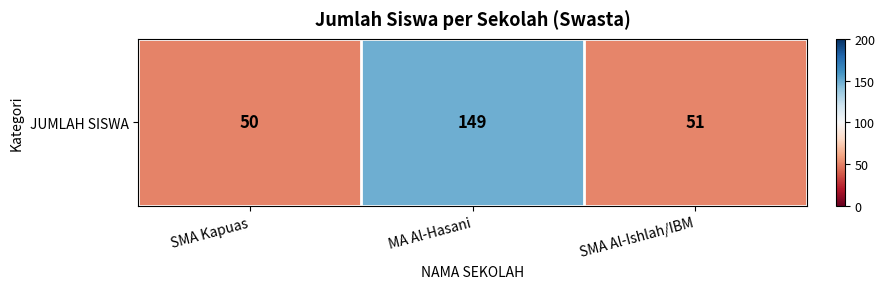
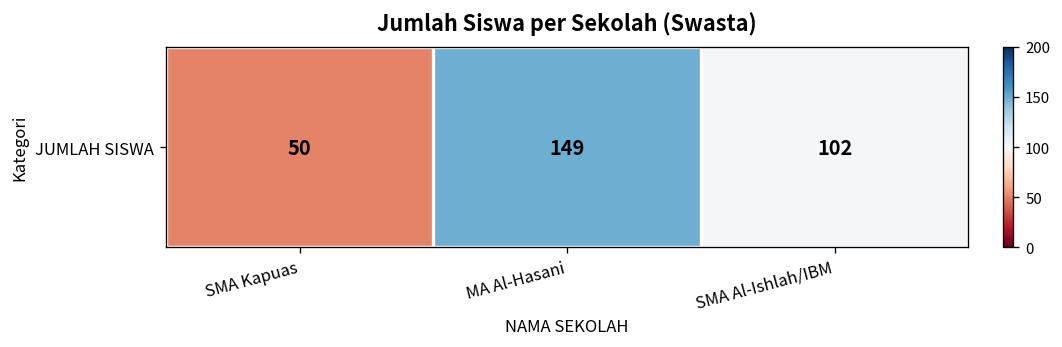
JUMLAH SISWA, SMA Al-Ishlah/IBM: 51 -> 102
